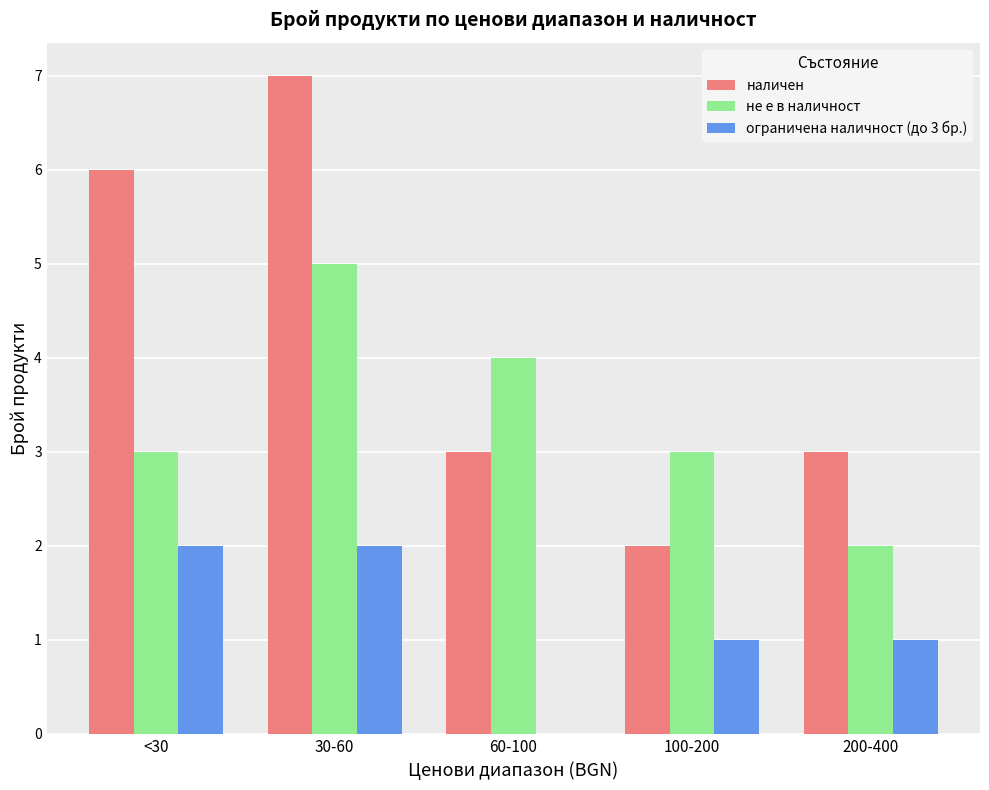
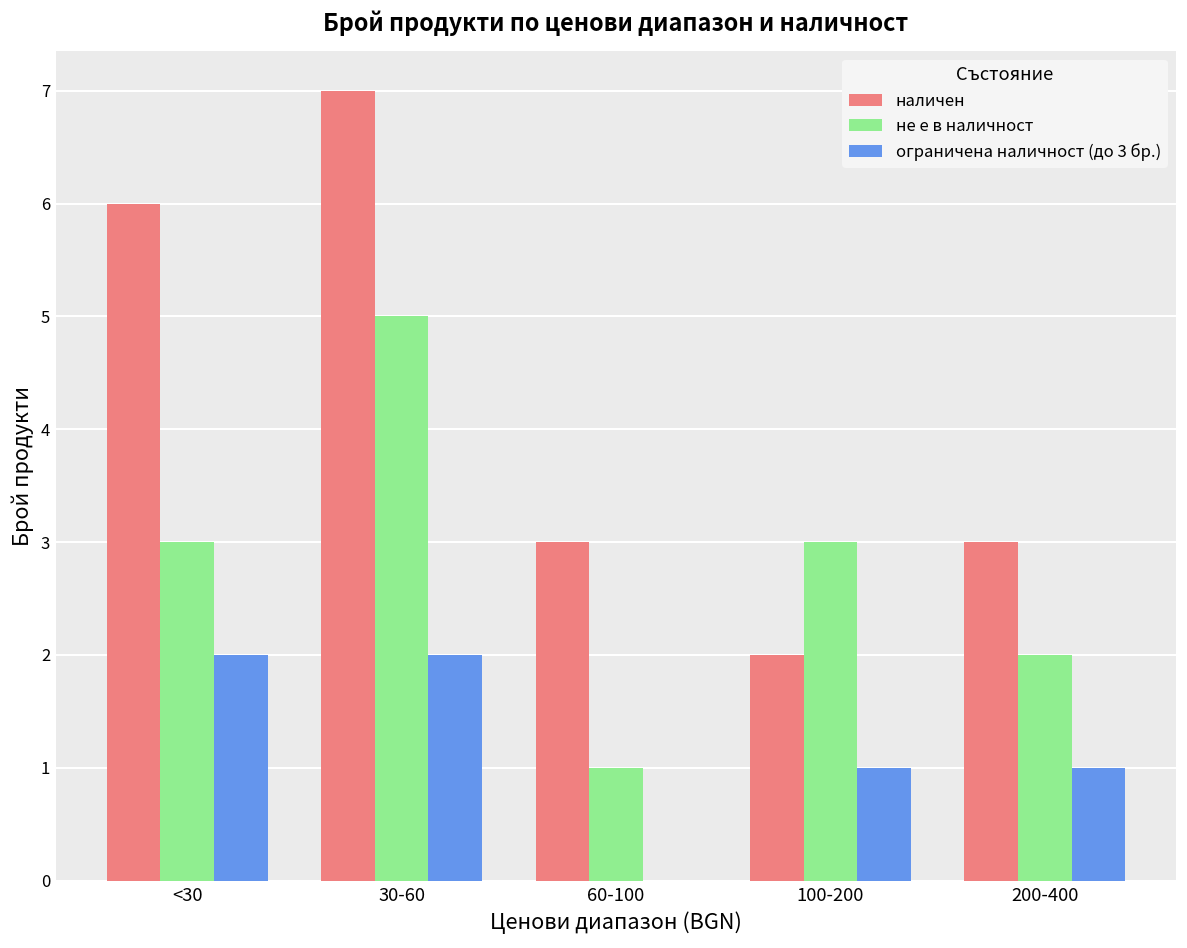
не е в наличност, 60-100: 4 -> 1
